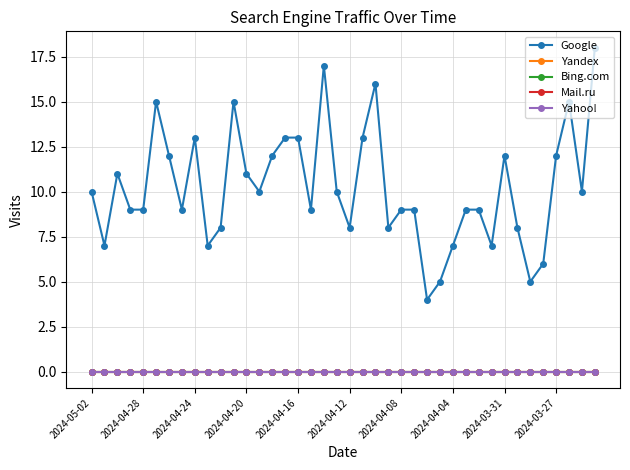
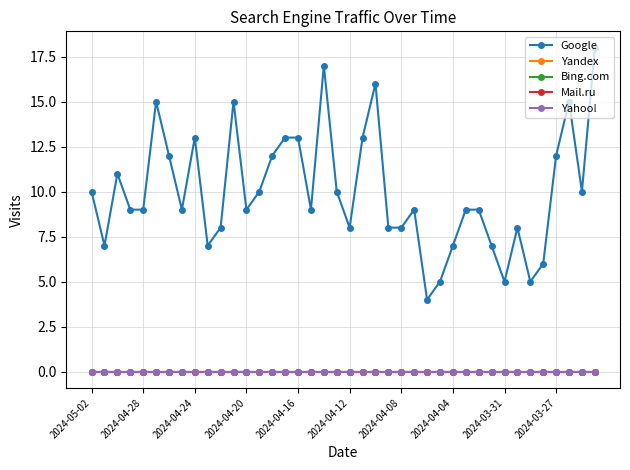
Google, 2024-04-20: 11 -> 9
Google, 2024-04-08: 9 -> 8
Google, 2024-03-31: 12 -> 5
